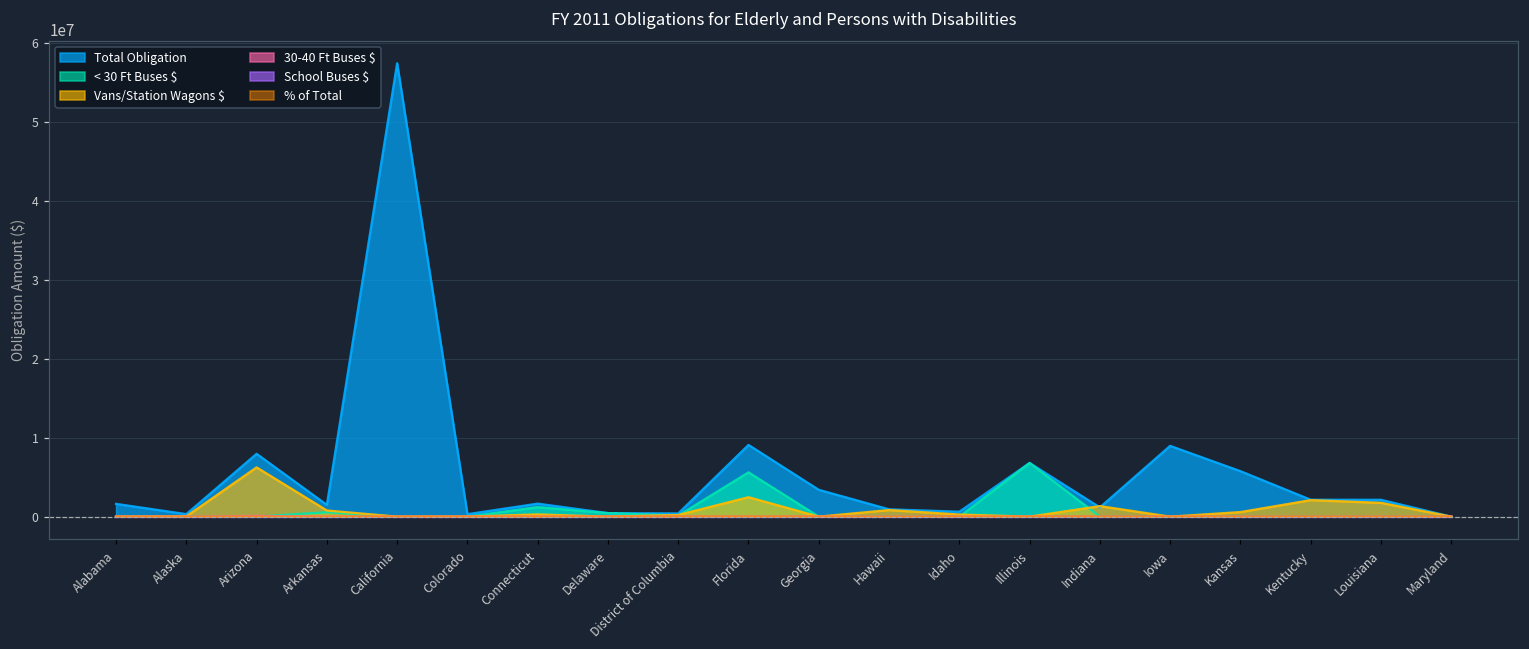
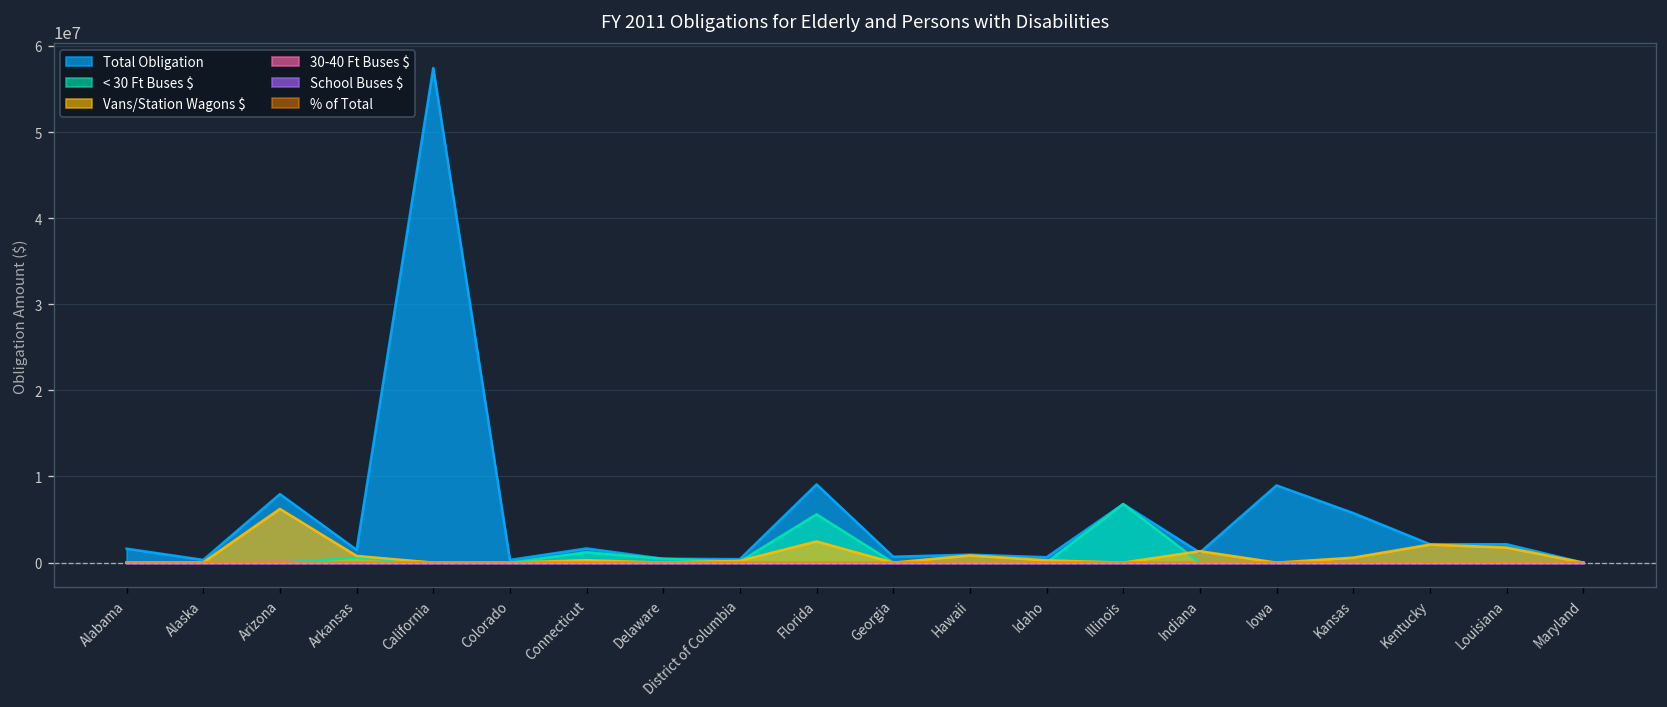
Total Obligation, Georgia: 3000000 -> 1000000
